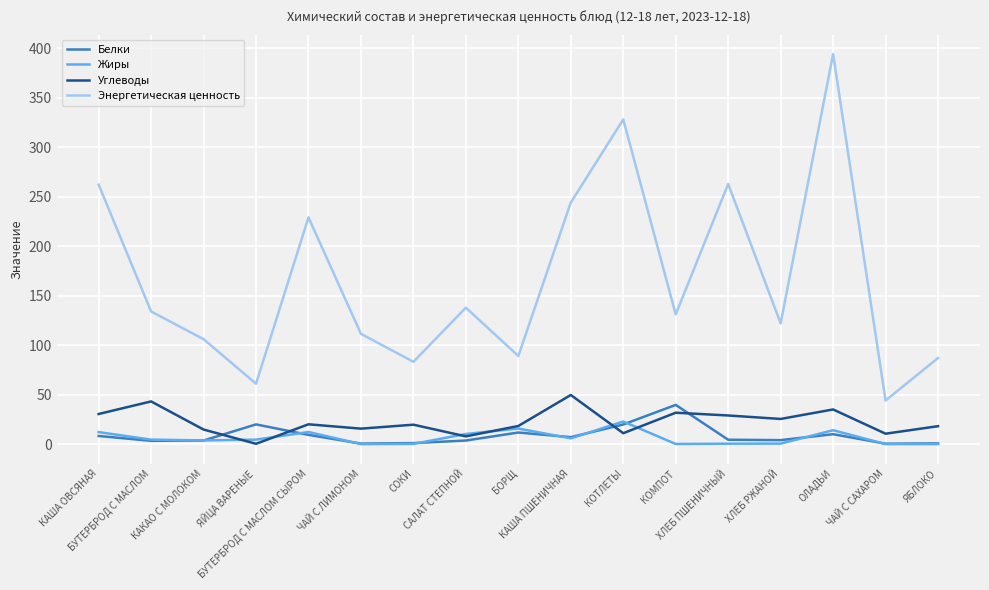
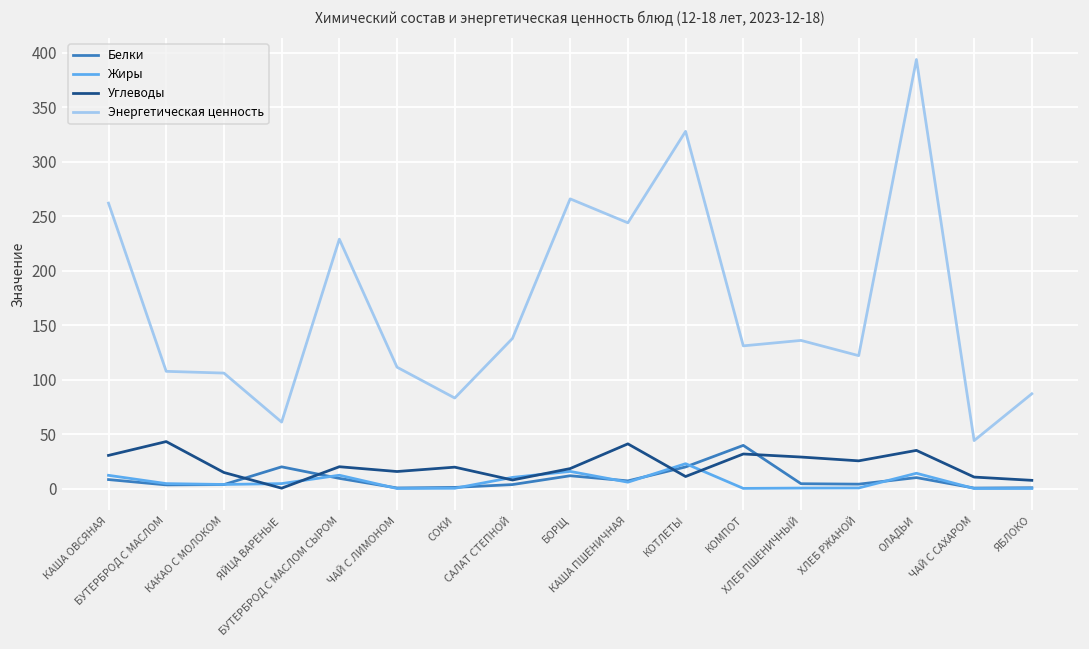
Энергетическая ценность, БУТЕРБРОД С МАСЛОМ: 130 -> 110
Энергетическая ценность, БОРЩ: 90 -> 270
Углеводы, КАША ПШЕНИЧНАЯ: 50 -> 40
Энергетическая ценность, ХЛЕБ ПШЕНИЧНЫЙ: 260 -> 140
Углеводы, ЯБЛОКО: 20 -> 10
